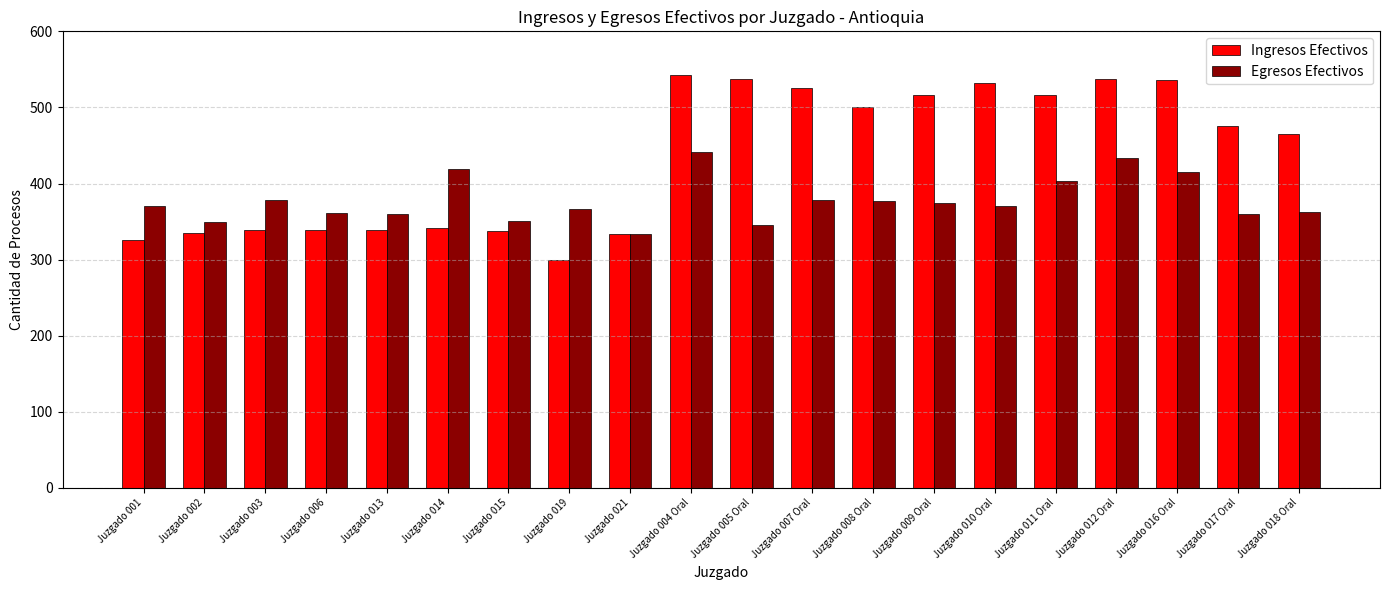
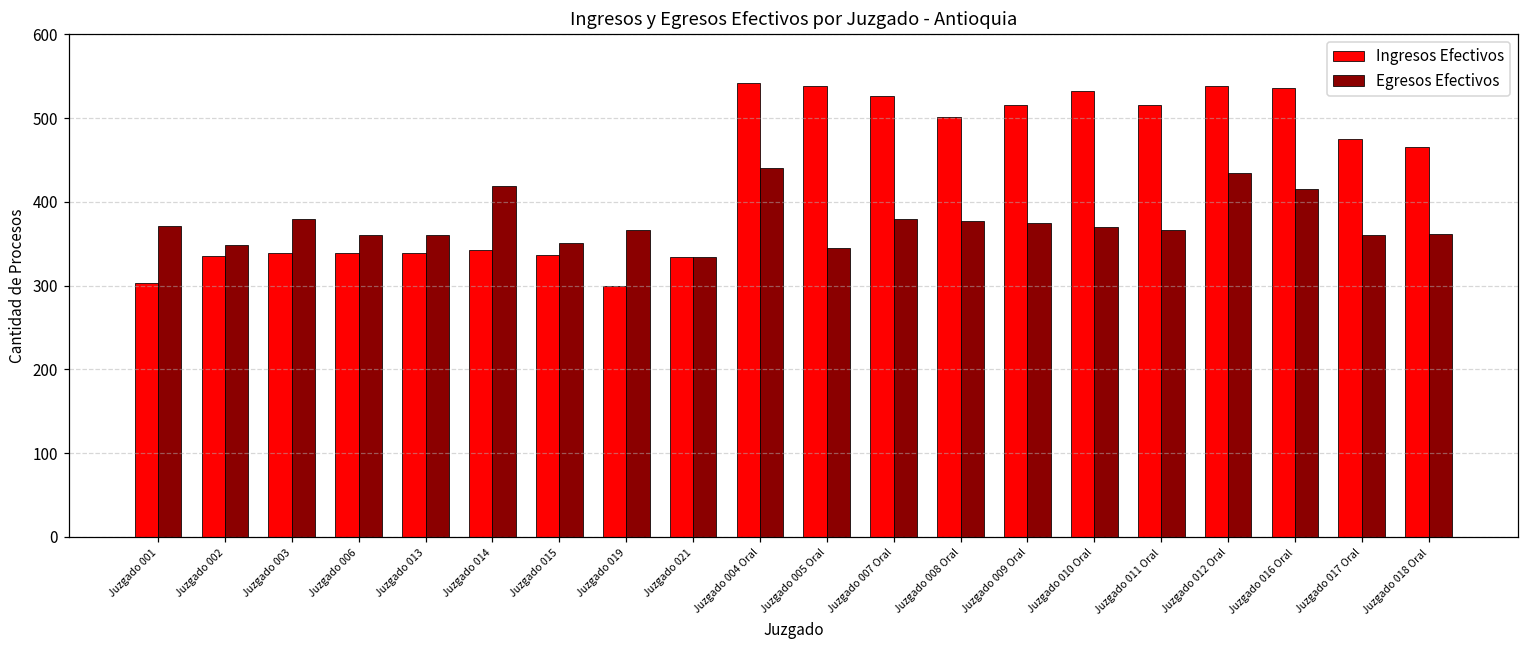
Ingresos Efectivos, Juzgado 001: 330 -> 300
Egresos Efectivos, Juzgado 011 Oral: 400 -> 370
